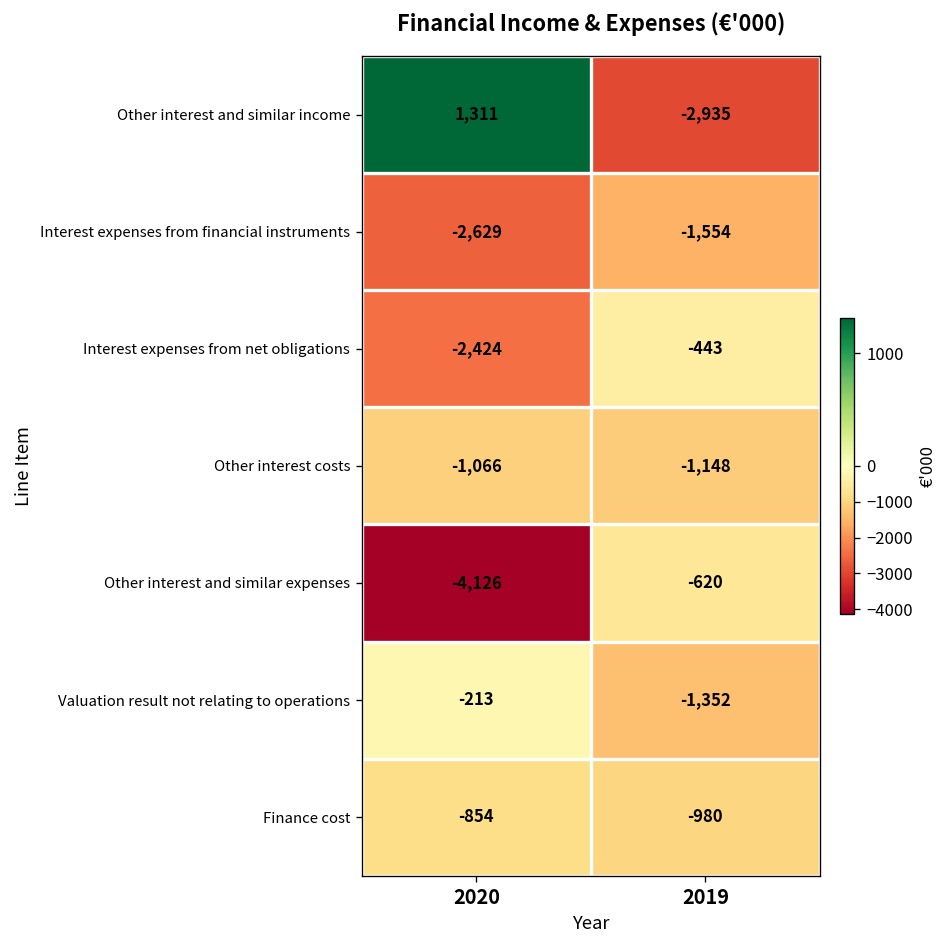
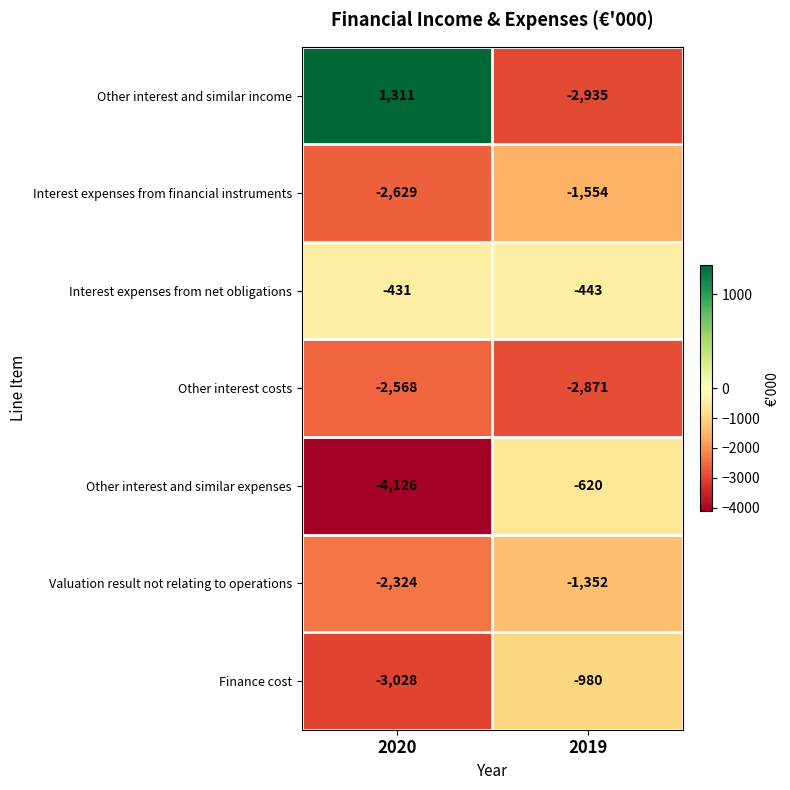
Interest expenses from net obligations, 2020: -2,424 -> -431
Other interest costs, 2020: -1,066 -> -2,568
Other interest costs, 2019: -1,148 -> -2,871
Valuation result not relating to operations, 2020: -213 -> -2,324
Finance cost, 2020: -854 -> -3,028
